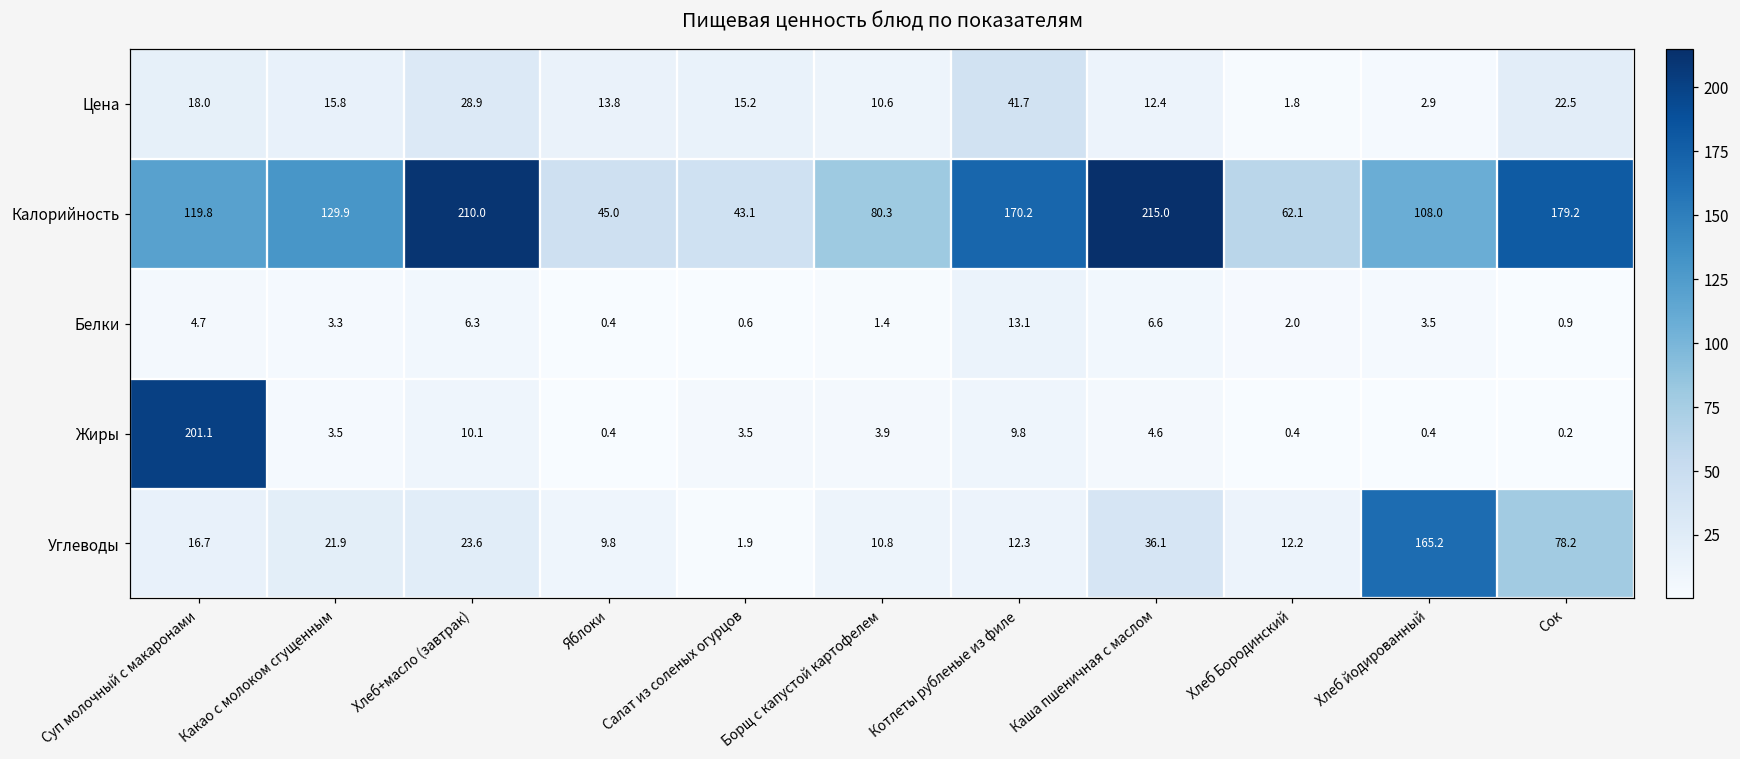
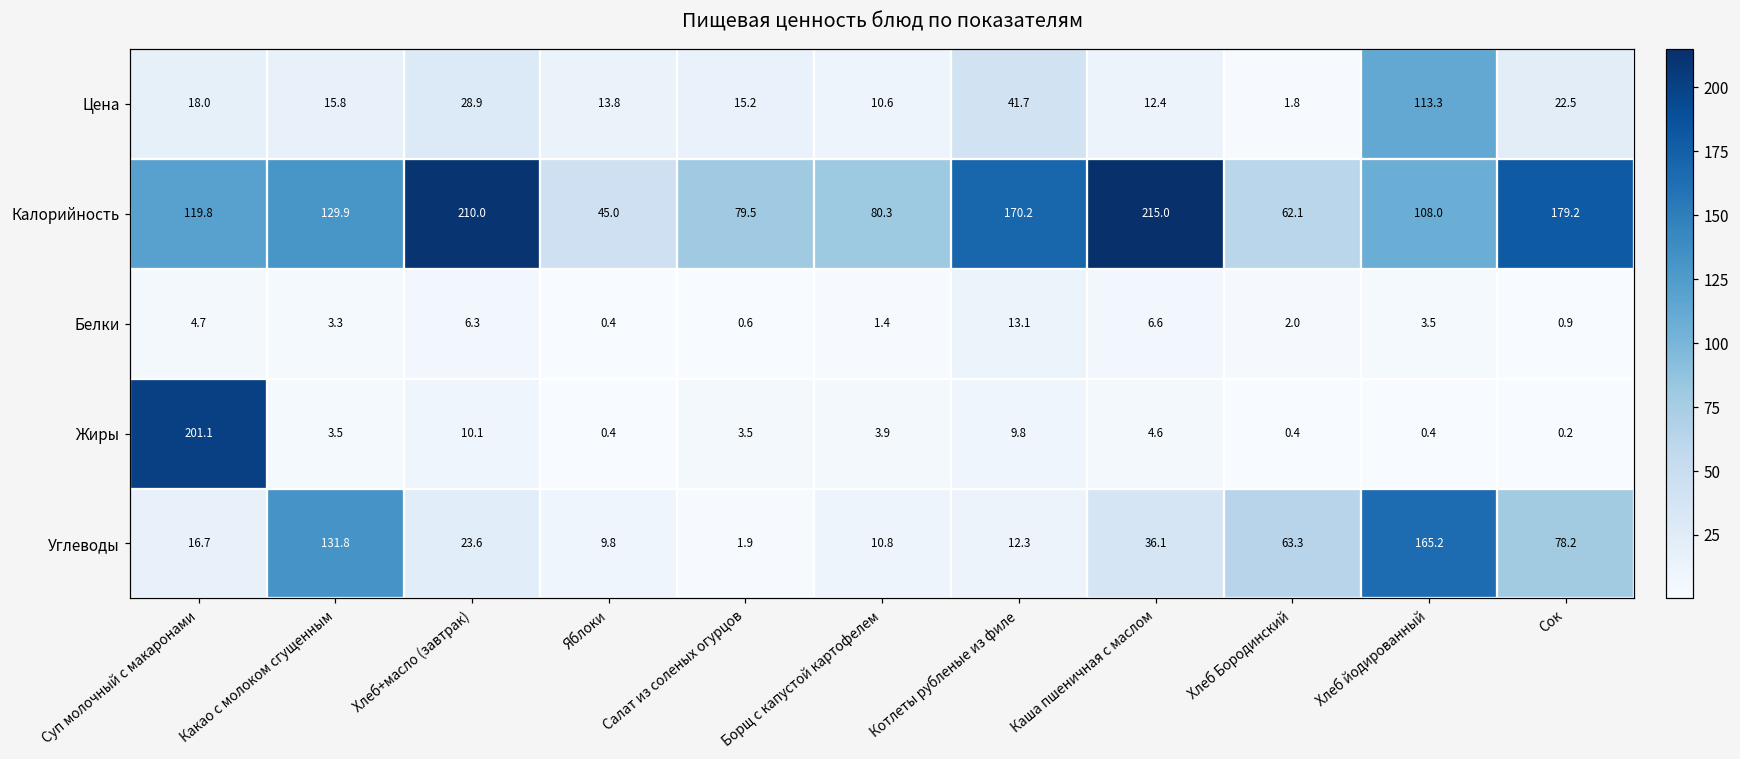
Цена, Хлеб йодированный: 2.9 -> 113.3
Калорийность, Салат из соленых огурцов: 43.1 -> 79.5
Углеводы, Какао с молоком сгущенным: 21.9 -> 131.8
Углеводы, Хлеб Бородинский: 12.2 -> 63.3
